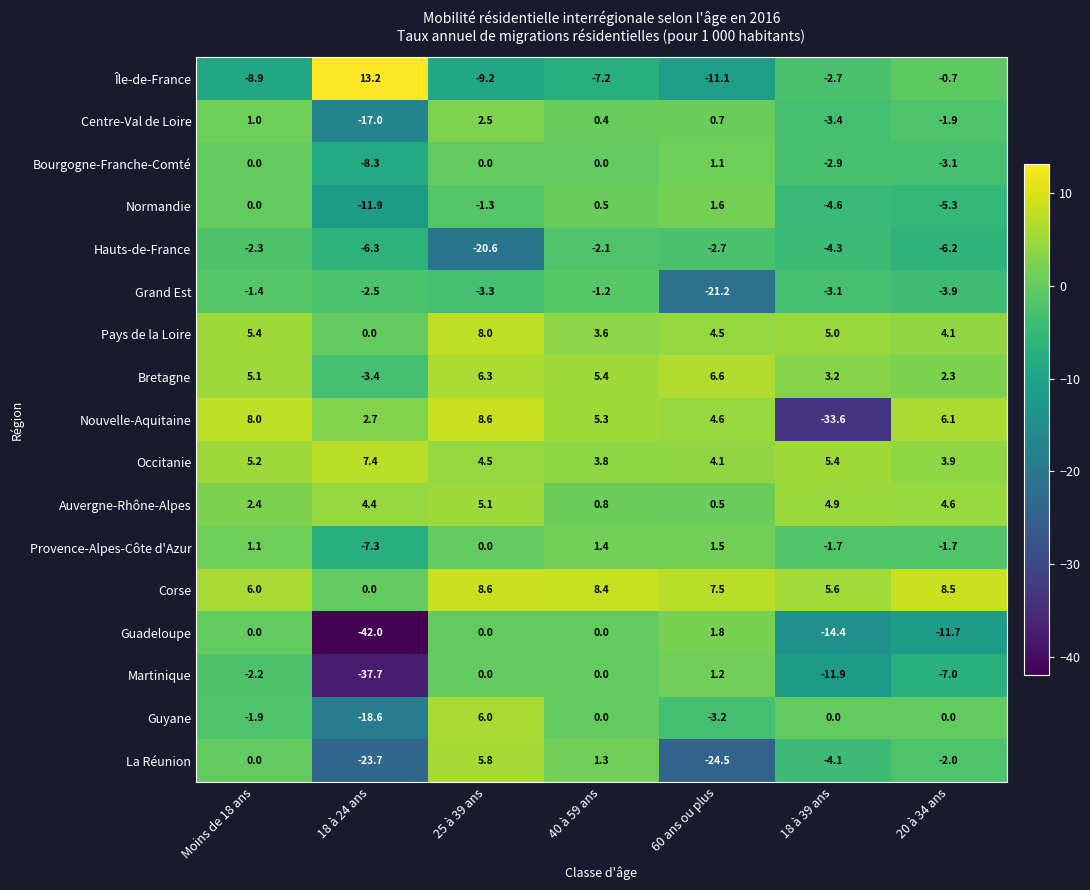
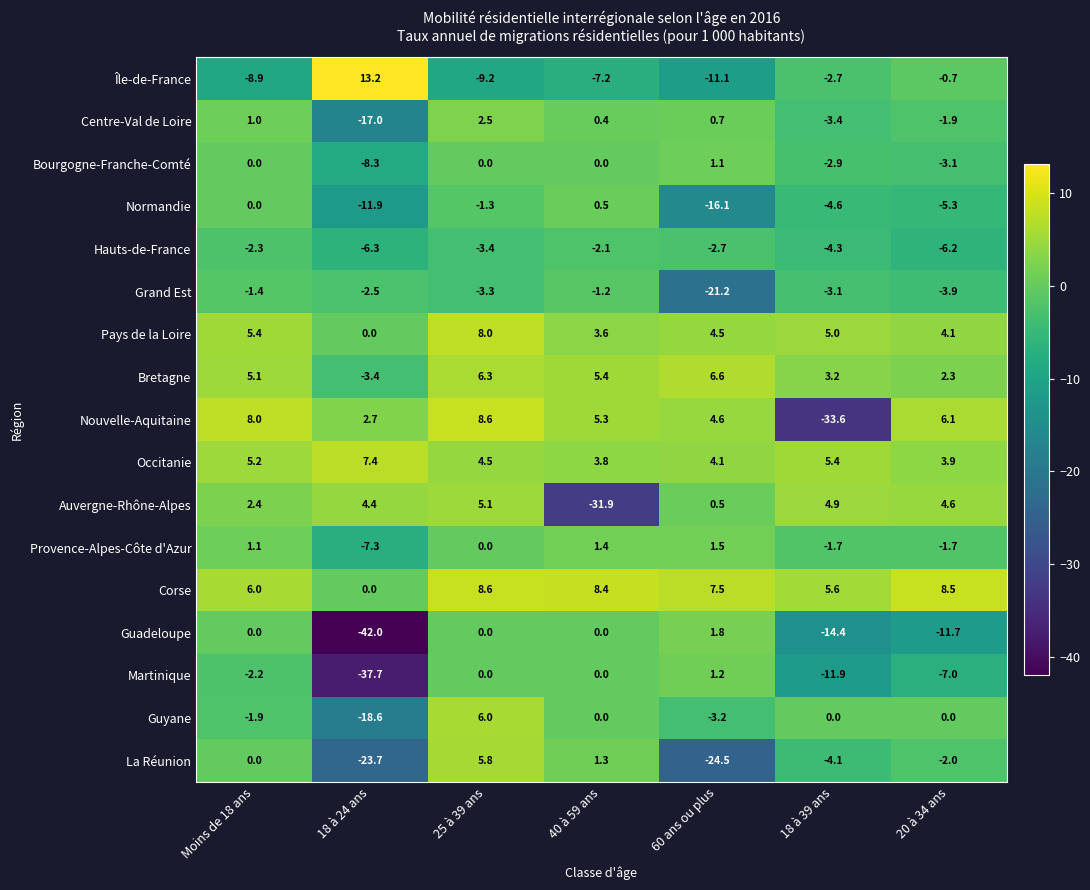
Normandie, 60 ans ou plus: 1.6 -> -16.1
Hauts-de-France, 25 à 39 ans: -20.6 -> -3.4
Auvergne-Rhône-Alpes, 40 à 59 ans: 0.8 -> -31.9
